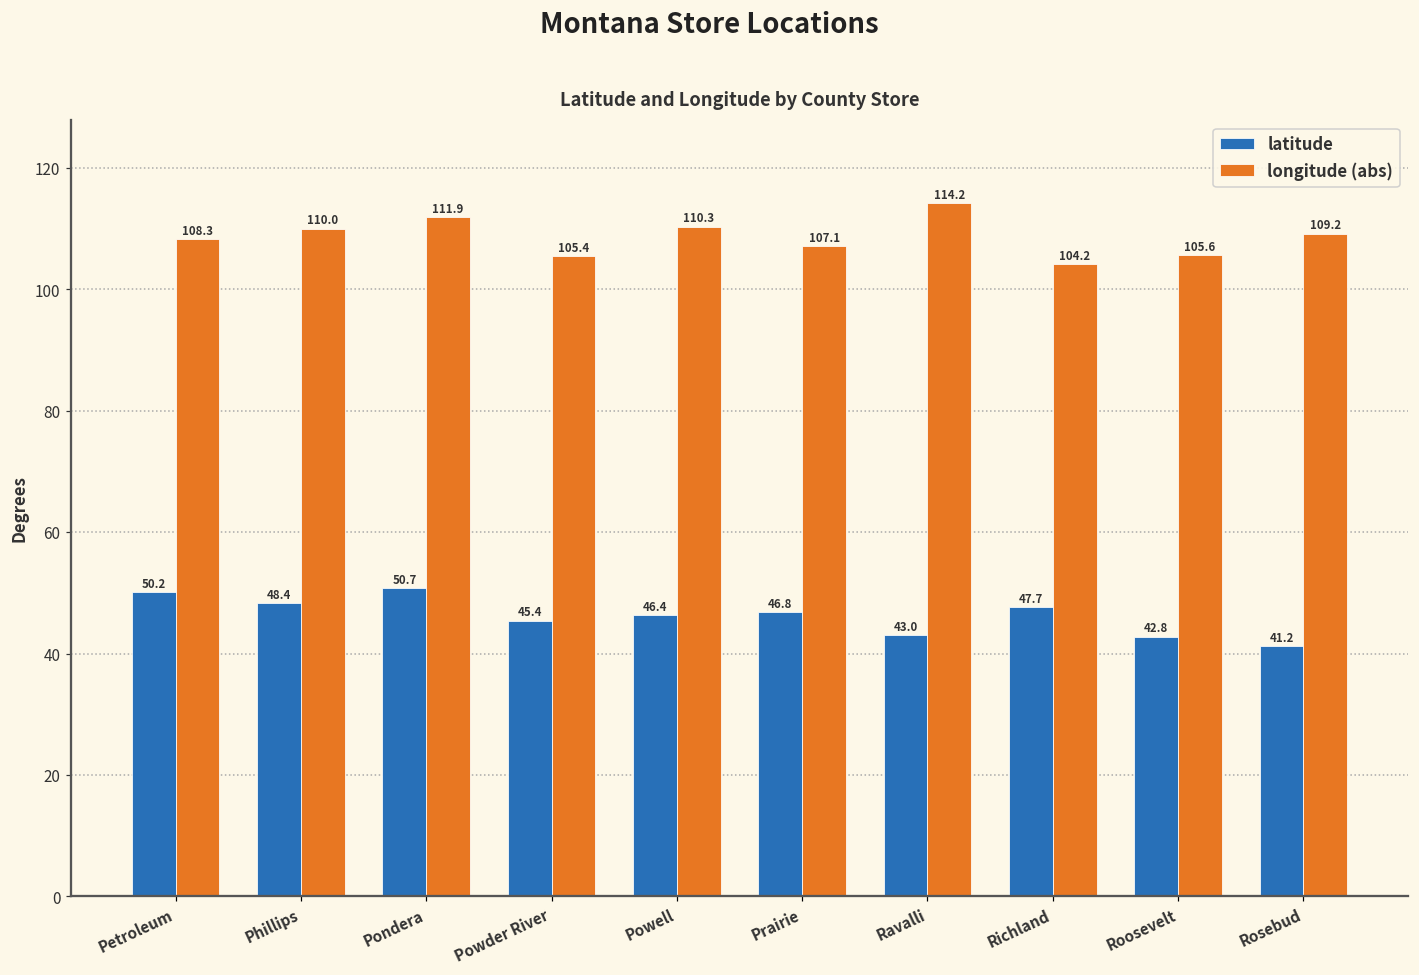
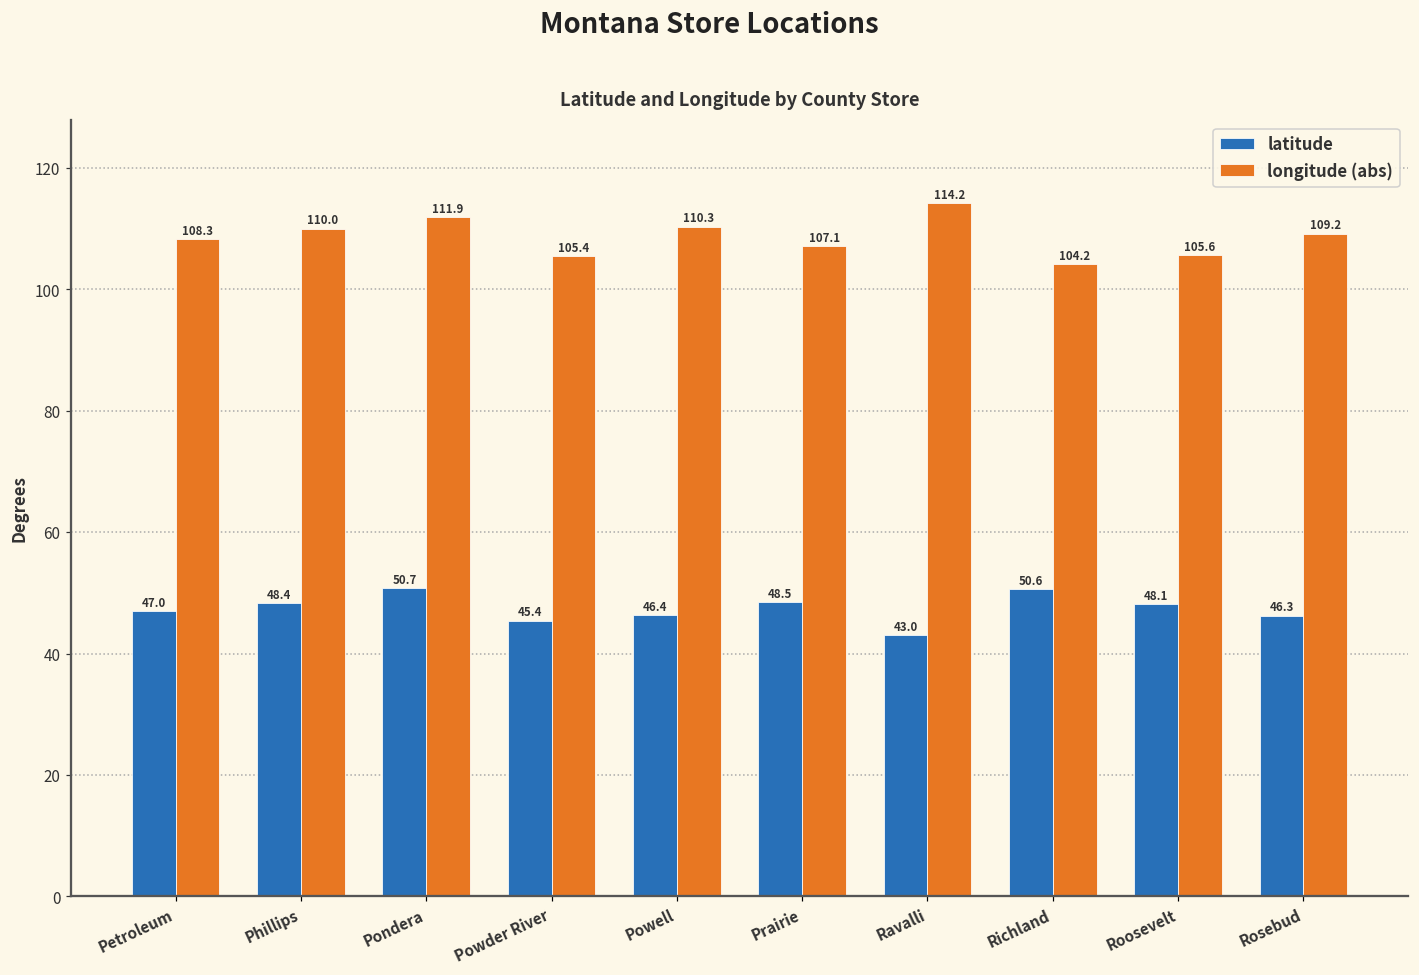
latitude, Petroleum: 50.2 -> 47.0
latitude, Prairie: 46.8 -> 48.5
latitude, Richland: 47.7 -> 50.6
latitude, Roosevelt: 42.8 -> 48.1
latitude, Rosebud: 41.2 -> 46.3
